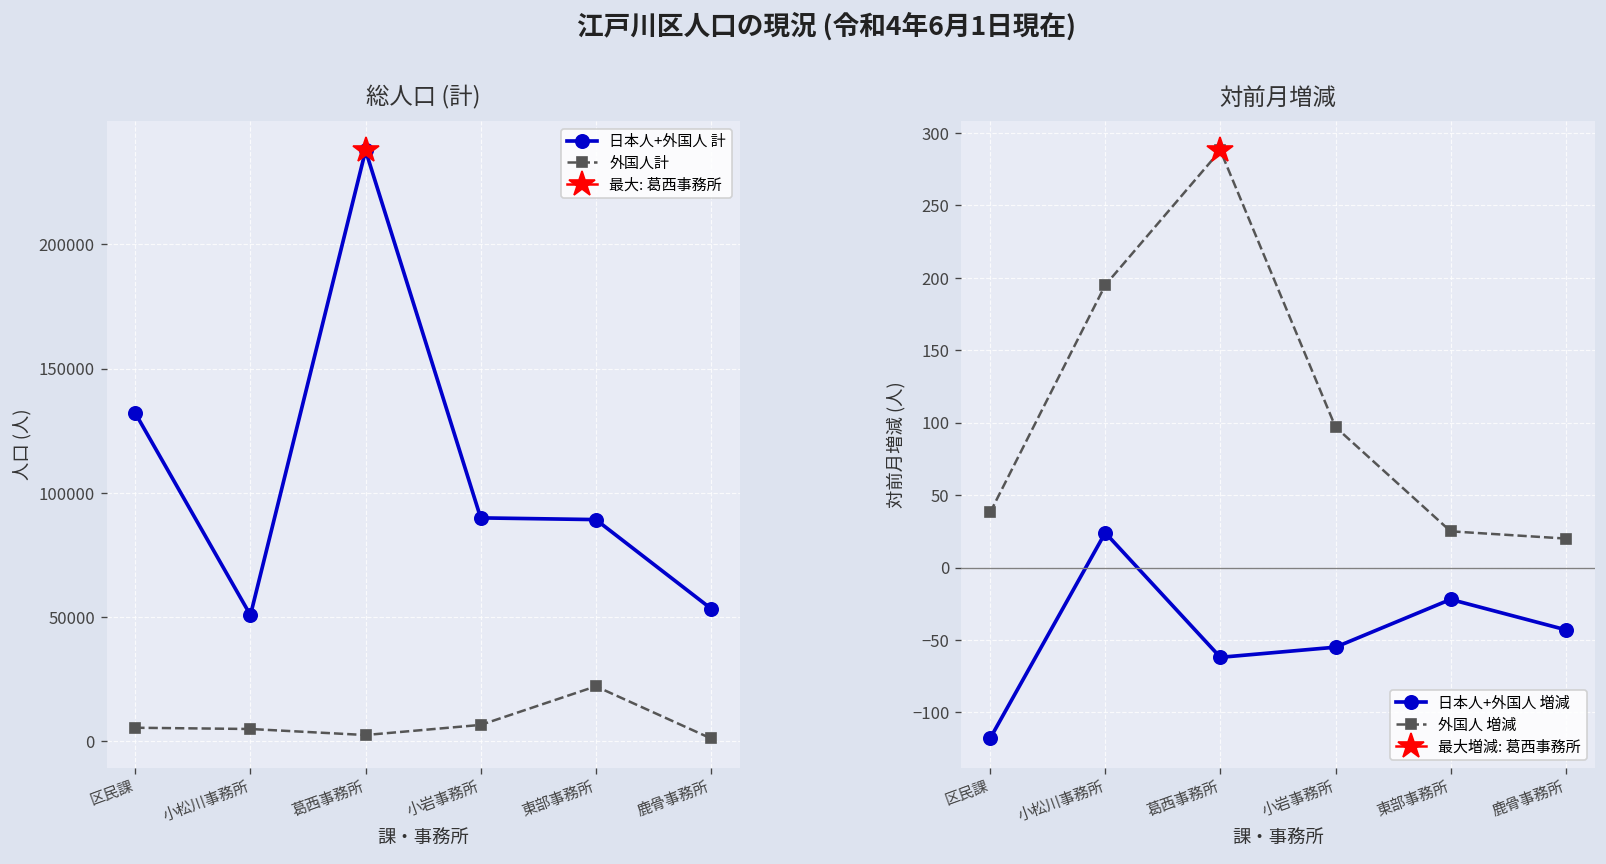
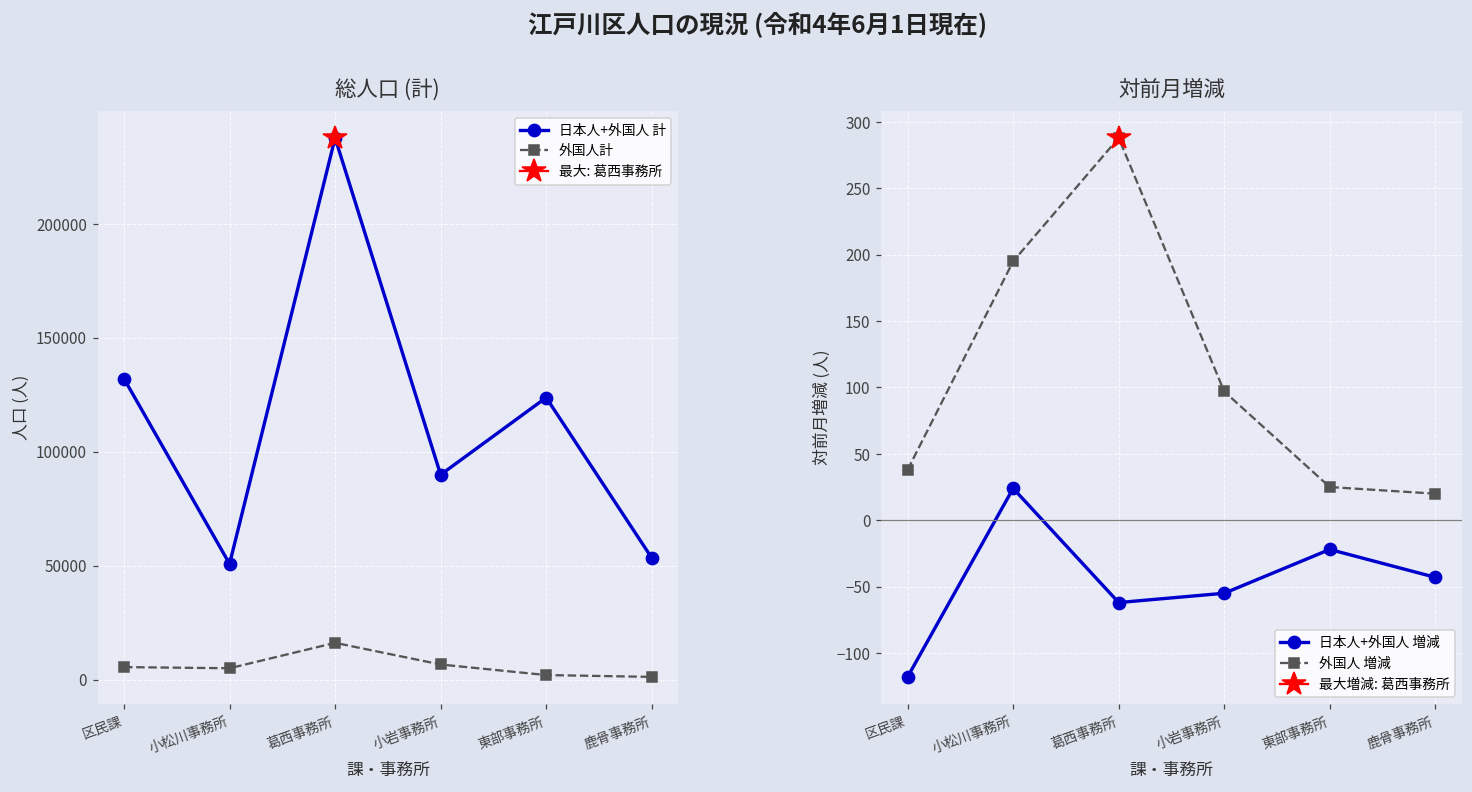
総人口 (計), 外国人計, 葛西事務所: 3000 -> 16000
総人口 (計), 日本人+外国人 計, 東部事務所: 89000 -> 124000
総人口 (計), 外国人計, 東部事務所: 22000 -> 2000
